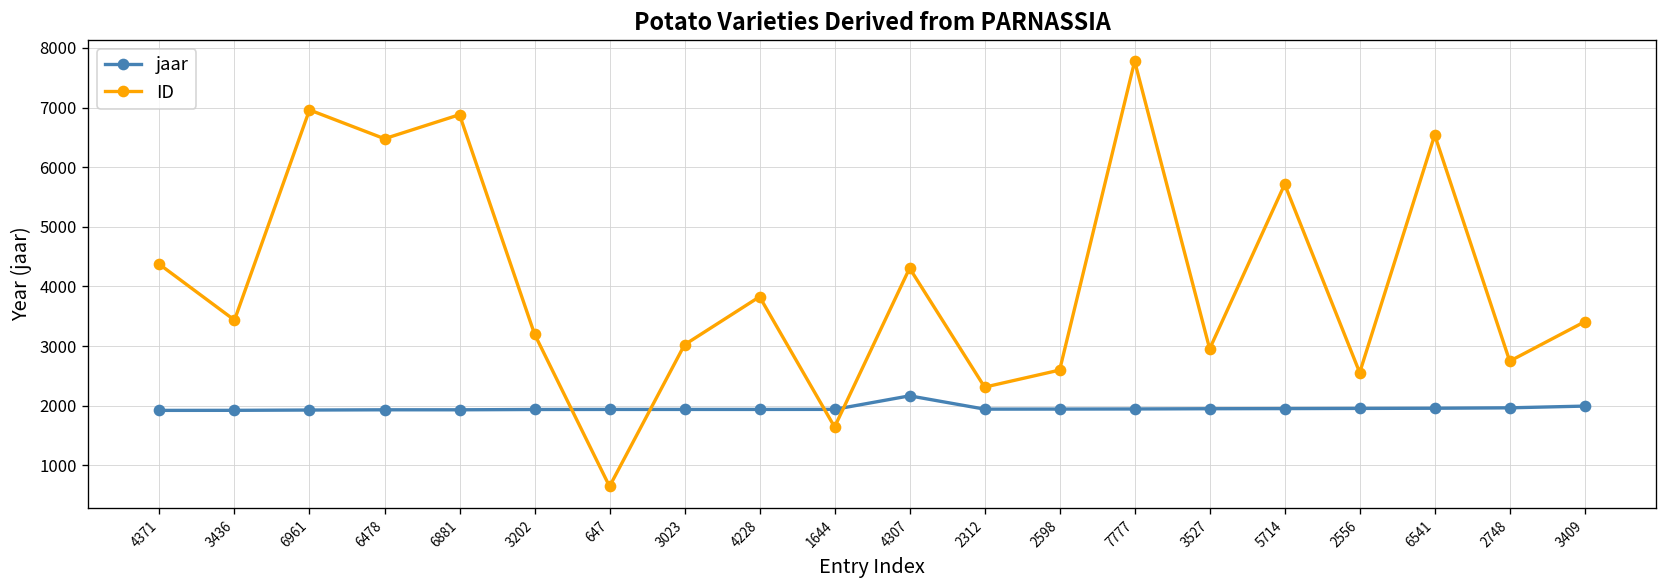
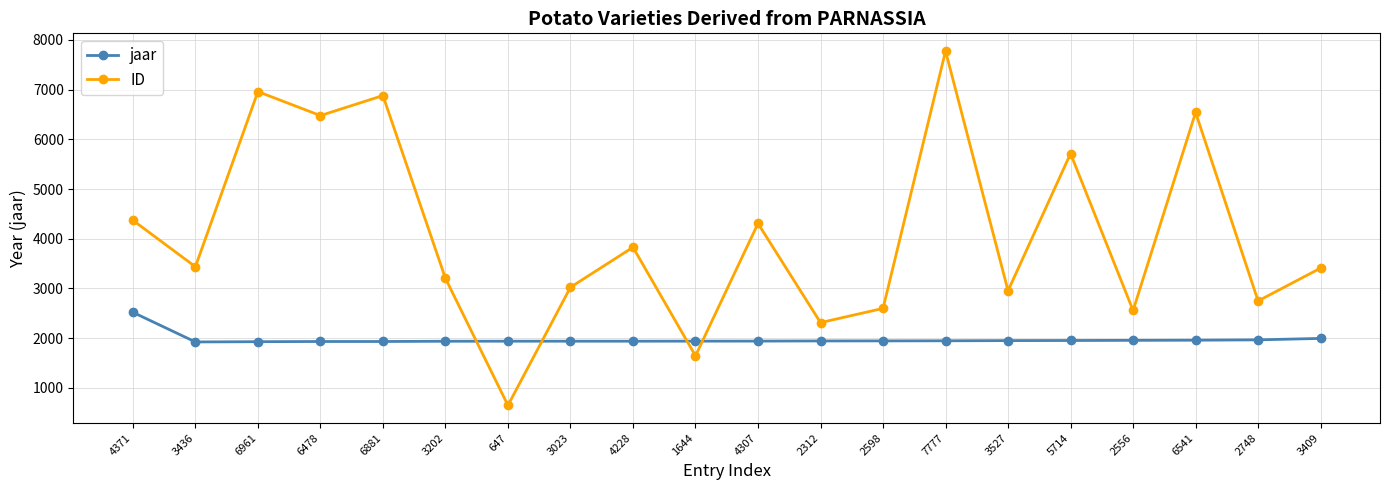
jaar, 4371: 1900 -> 2500
jaar, 4307: 2200 -> 1900
